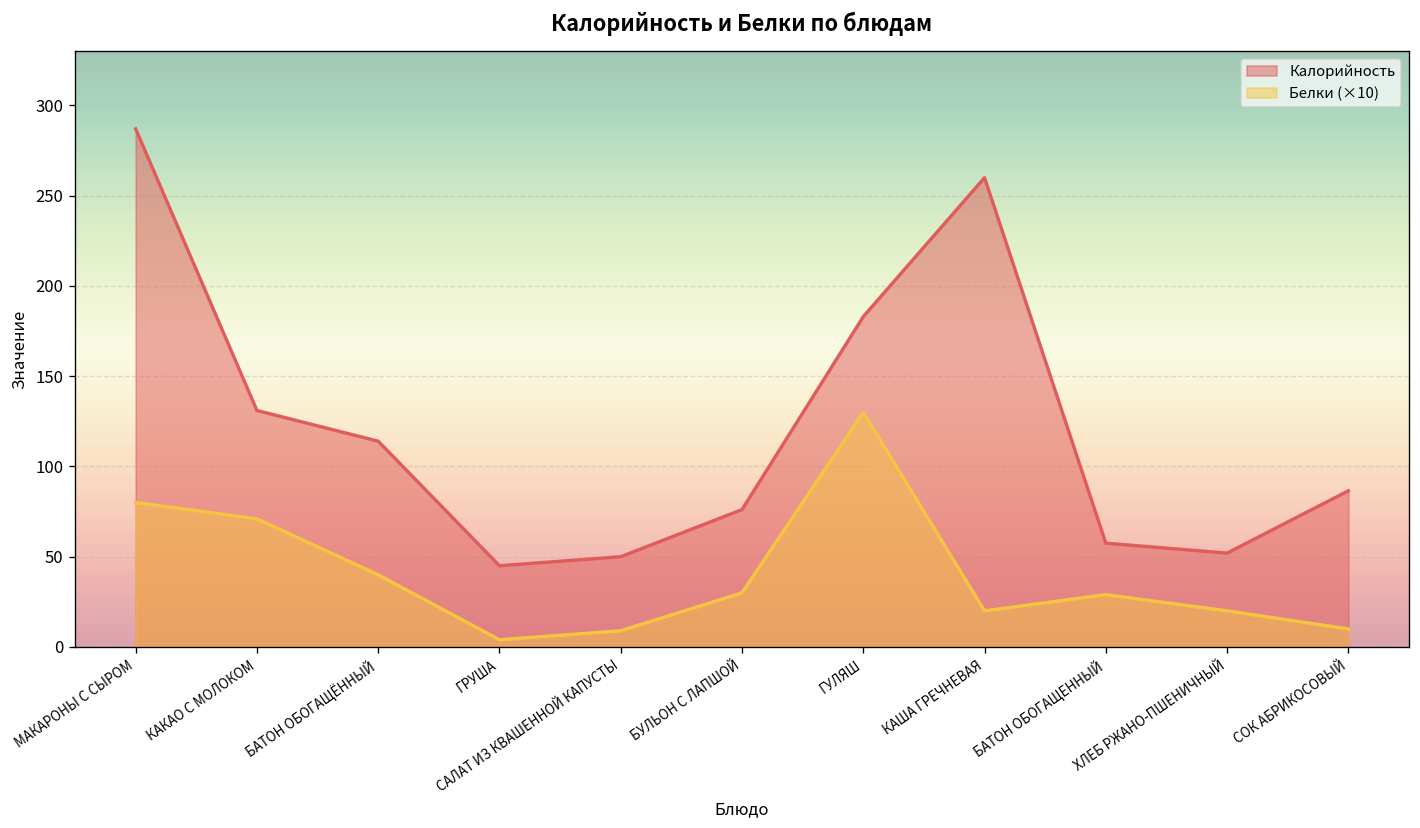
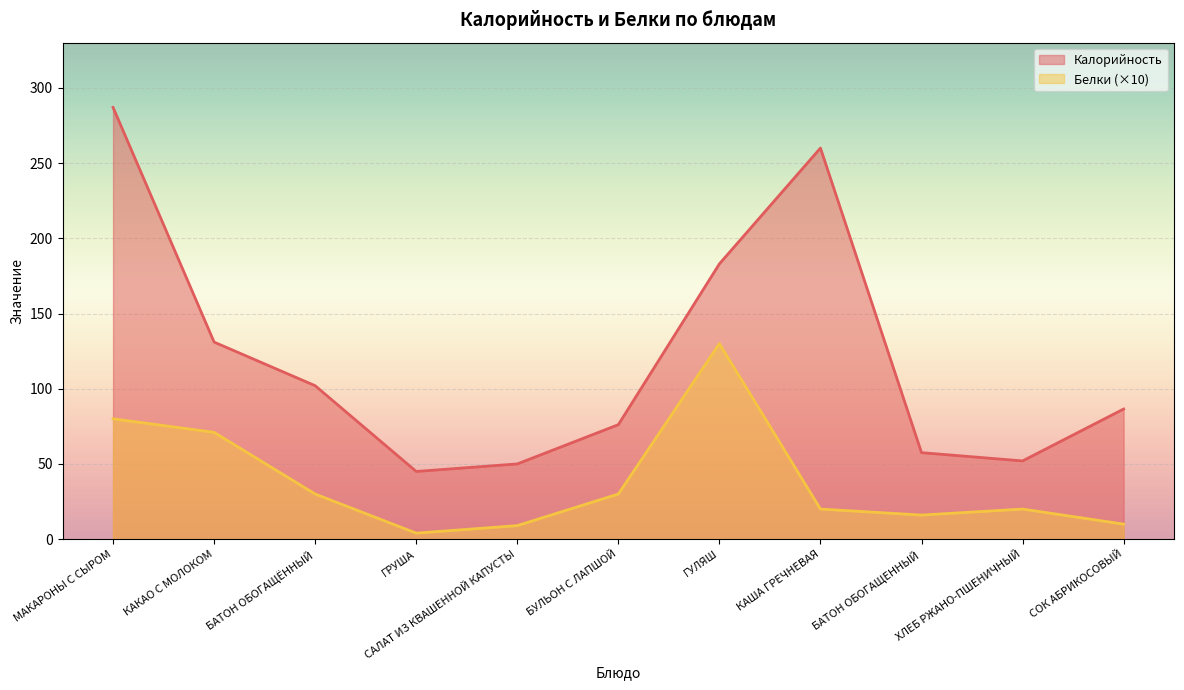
Калорийность, БАТОН ОБОГАЩЁННЫЙ: 114 -> 102
Белки (×10), БАТОН ОБОГАЩЁННЫЙ: 40 -> 30
Белки (×10), БАТОН ОБОГАЩЕННЫЙ: 29 -> 16
